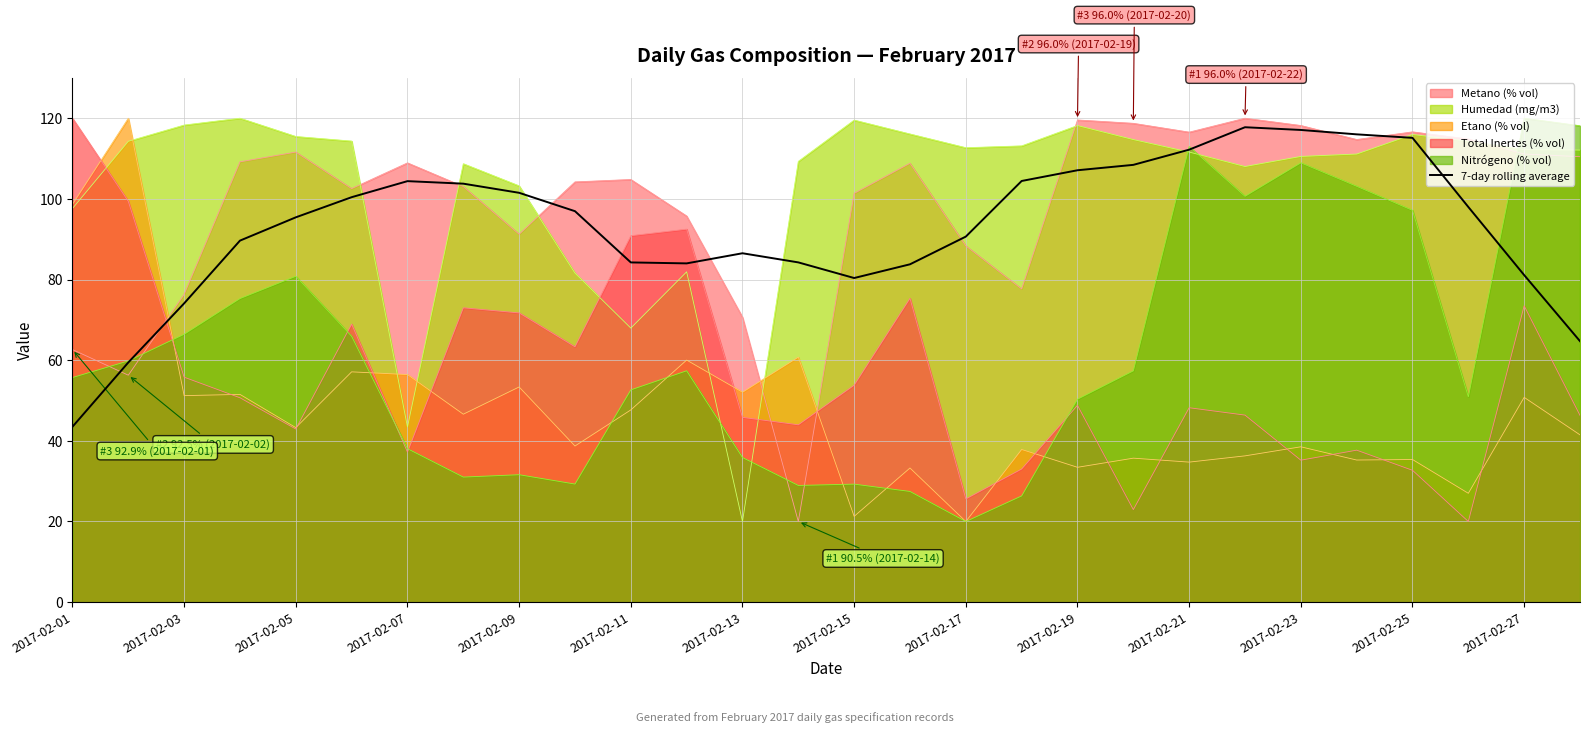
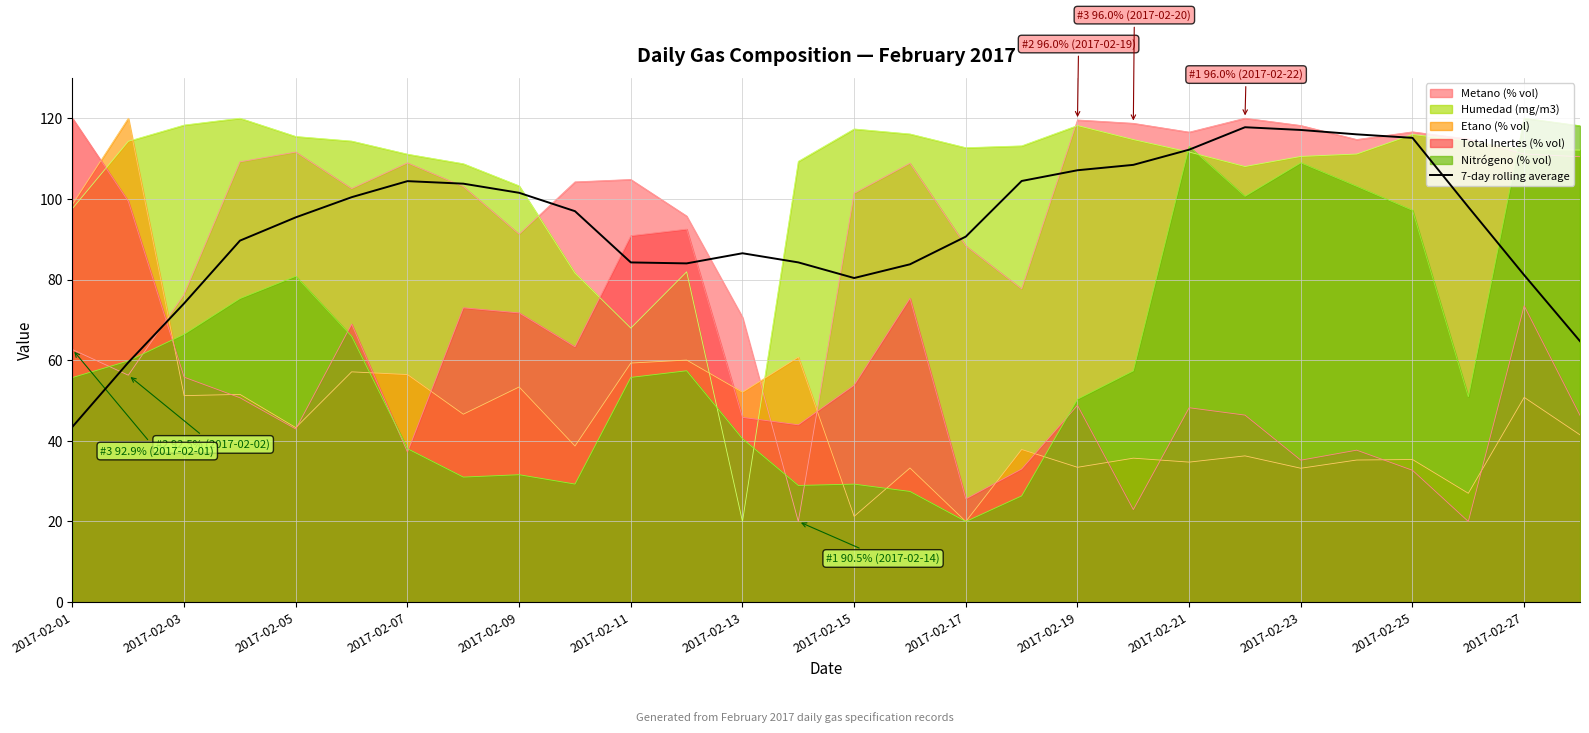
Humedad (mg/m3), 2017-02-07: 43 -> 111
Etano (% vol), 2017-02-11: 48 -> 59
Nitrógeno (% vol), 2017-02-11: 53 -> 56
Nitrógeno (% vol), 2017-02-13: 36 -> 41
Humedad (mg/m3), 2017-02-15: 120 -> 117
Etano (% vol), 2017-02-23: 39 -> 33
